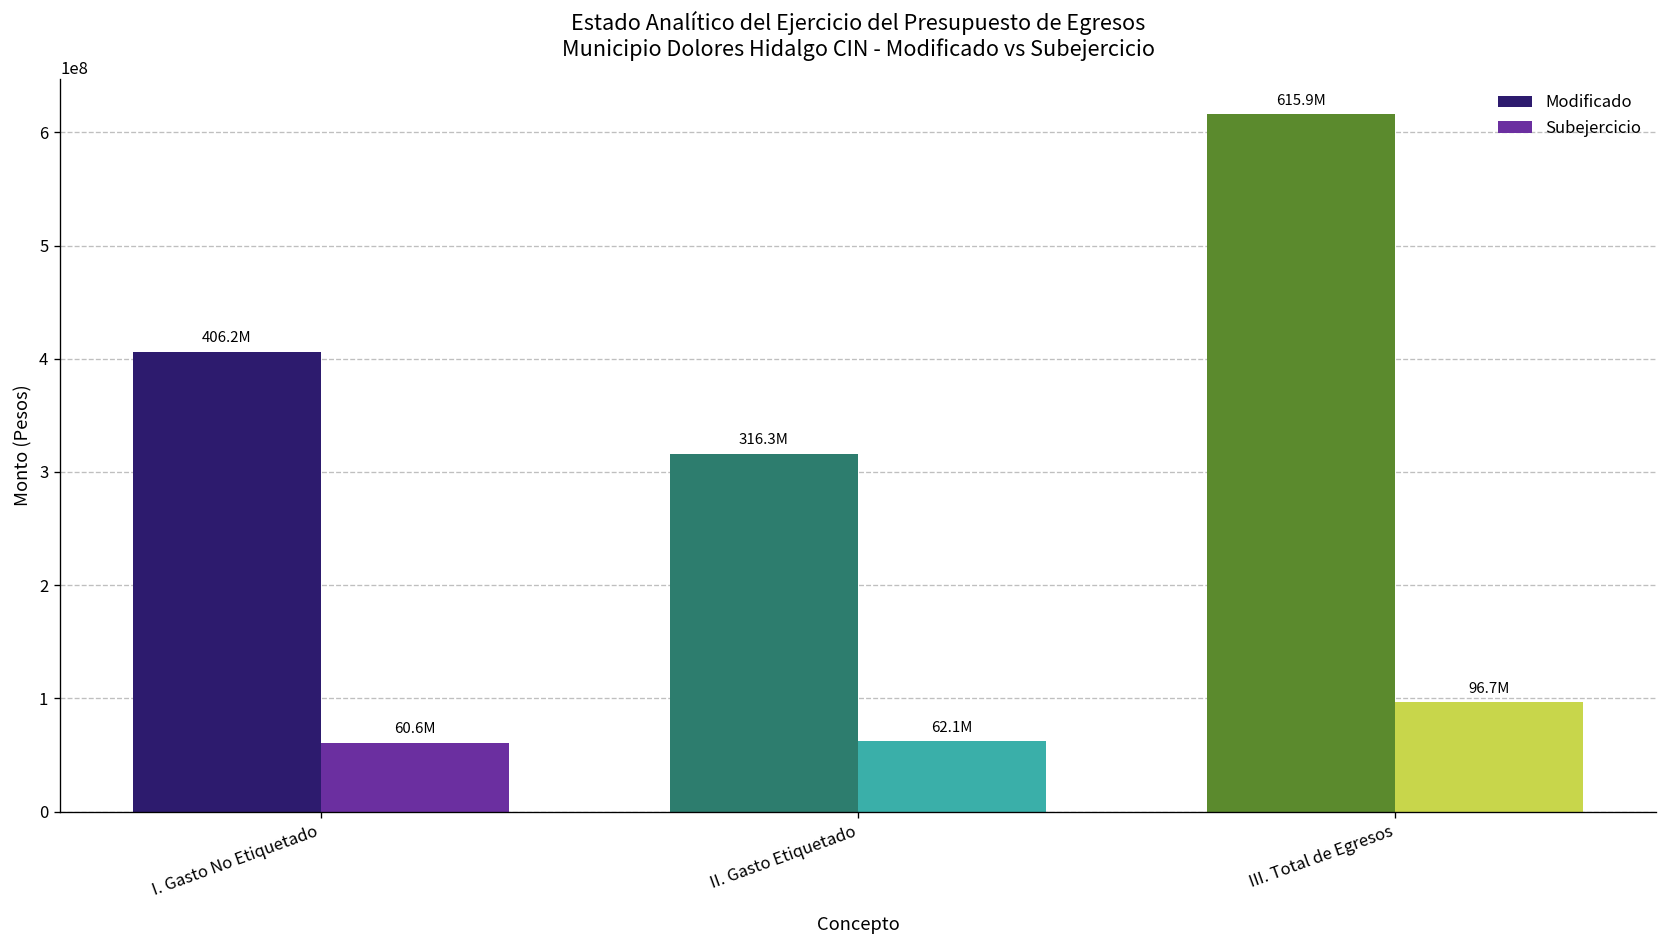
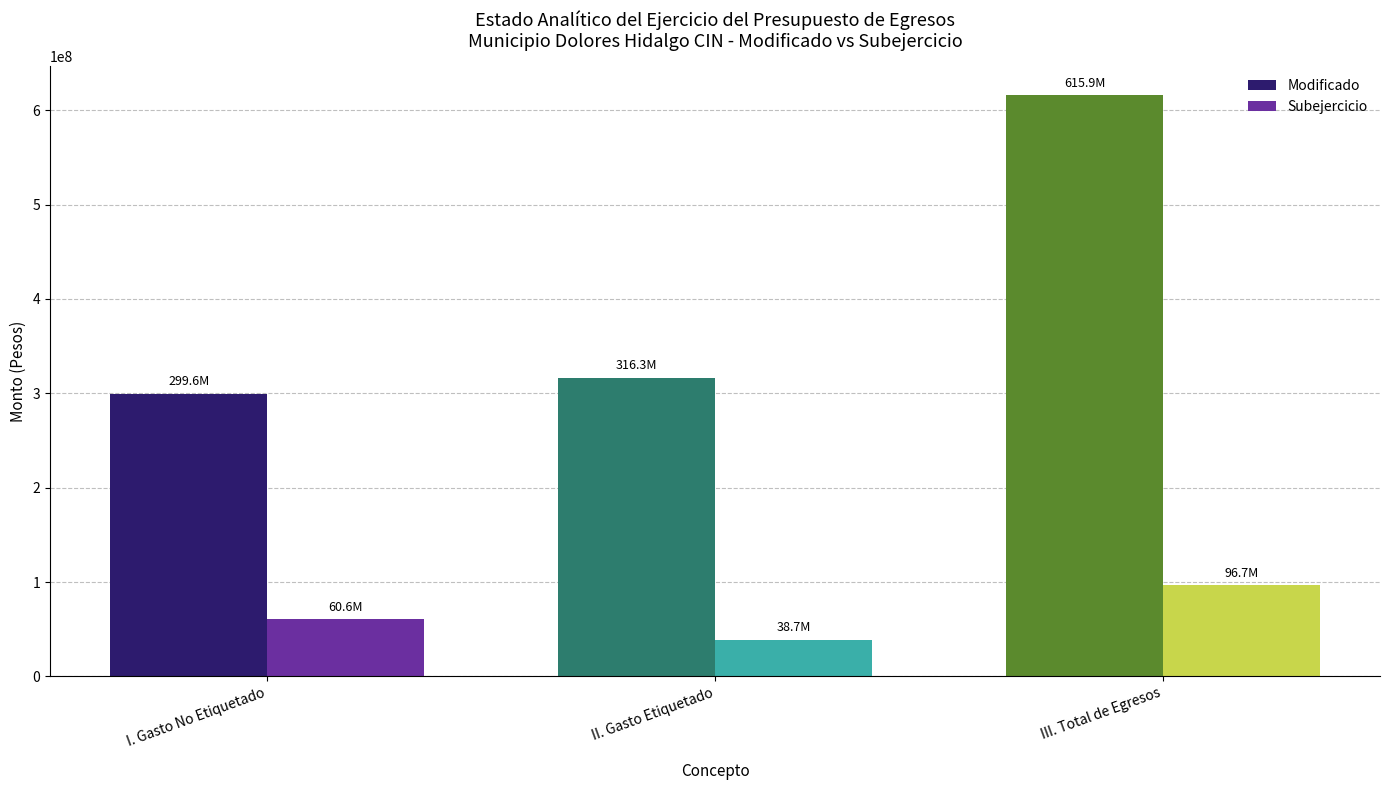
Modificado, I. Gasto No Etiquetado: 406.2M -> 299.6M
Subejercicio, II. Gasto Etiquetado: 62.1M -> 38.7M
